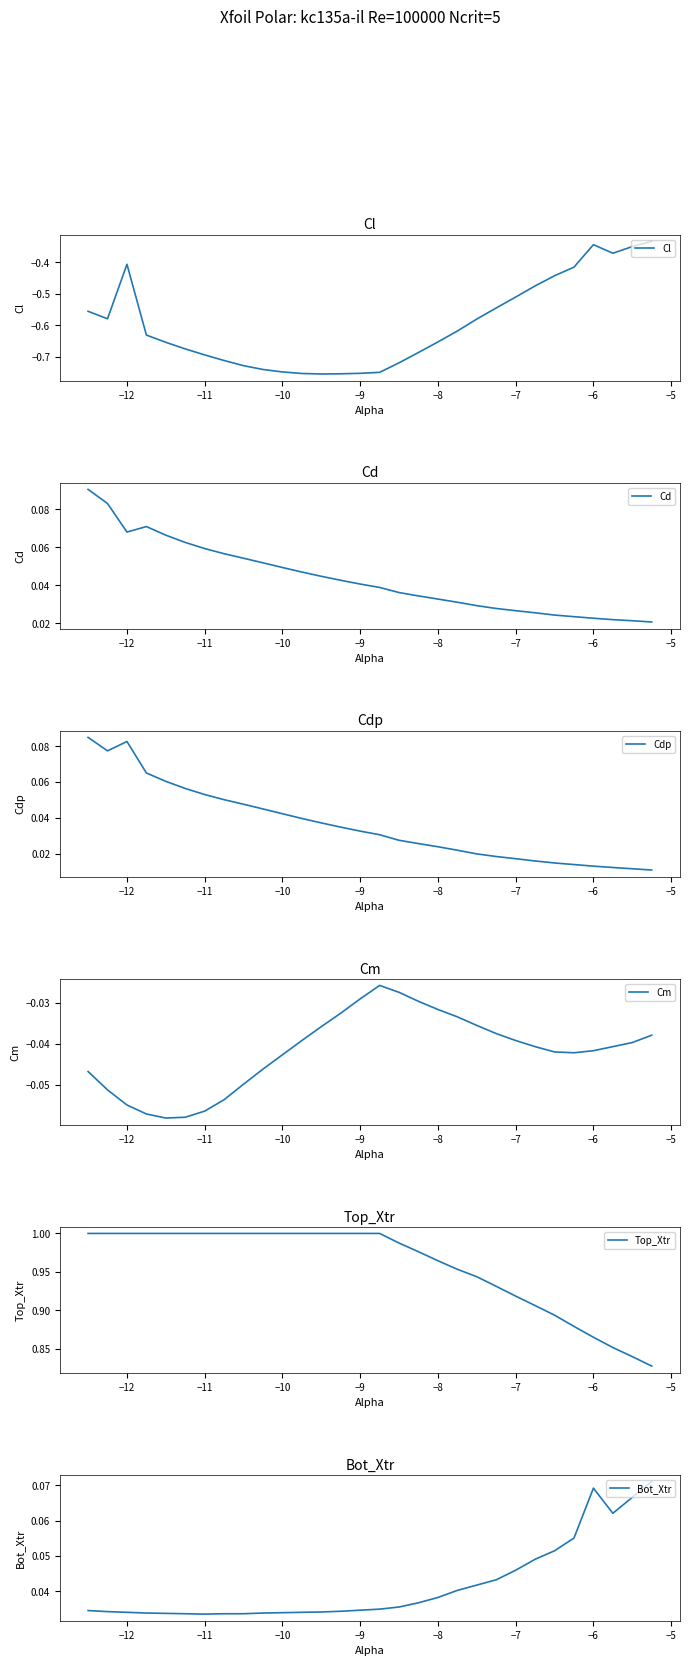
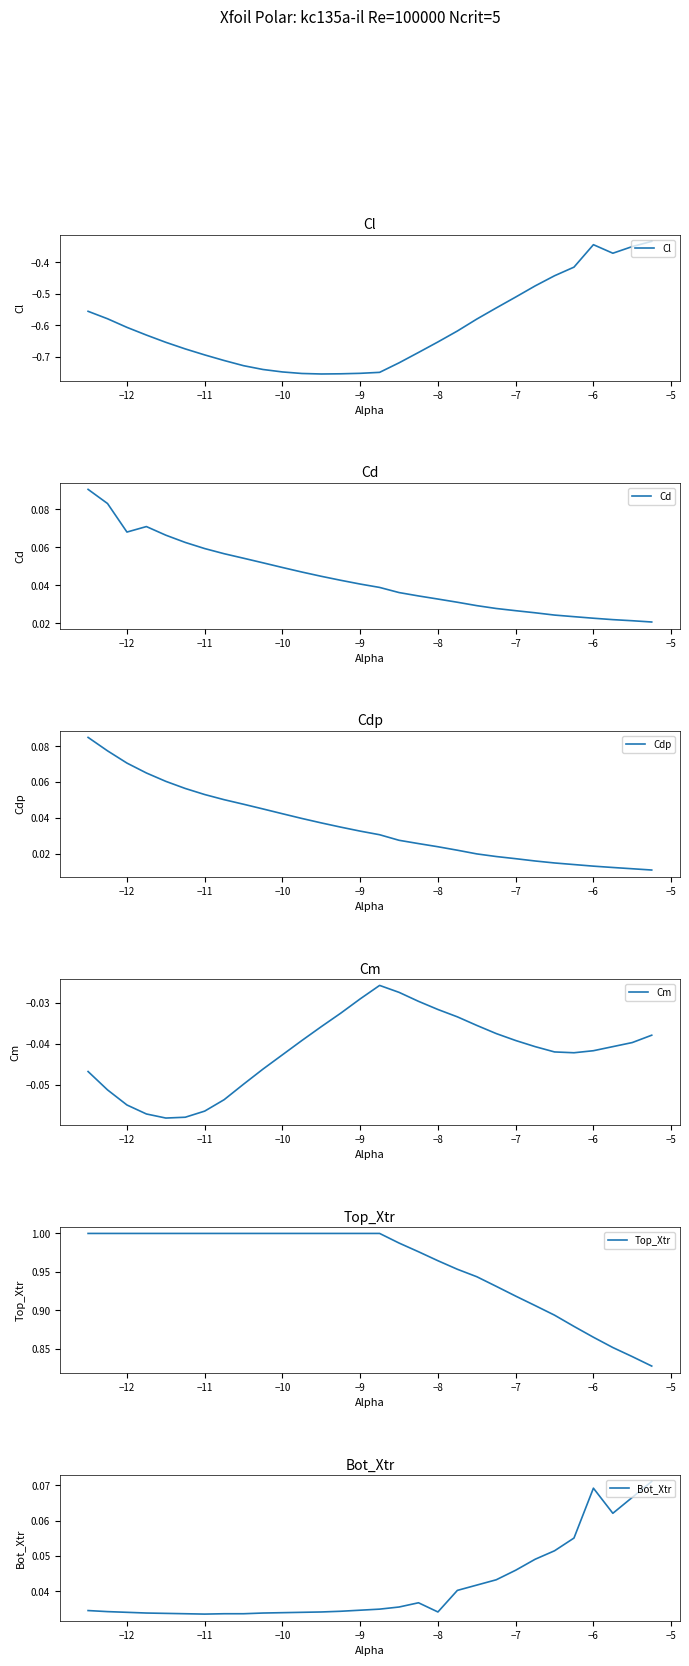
Cl, −12: -0.41 -> -0.61
Cdp, −12: 0.083 -> 0.071
Bot_Xtr, −8: 0.038 -> 0.034
